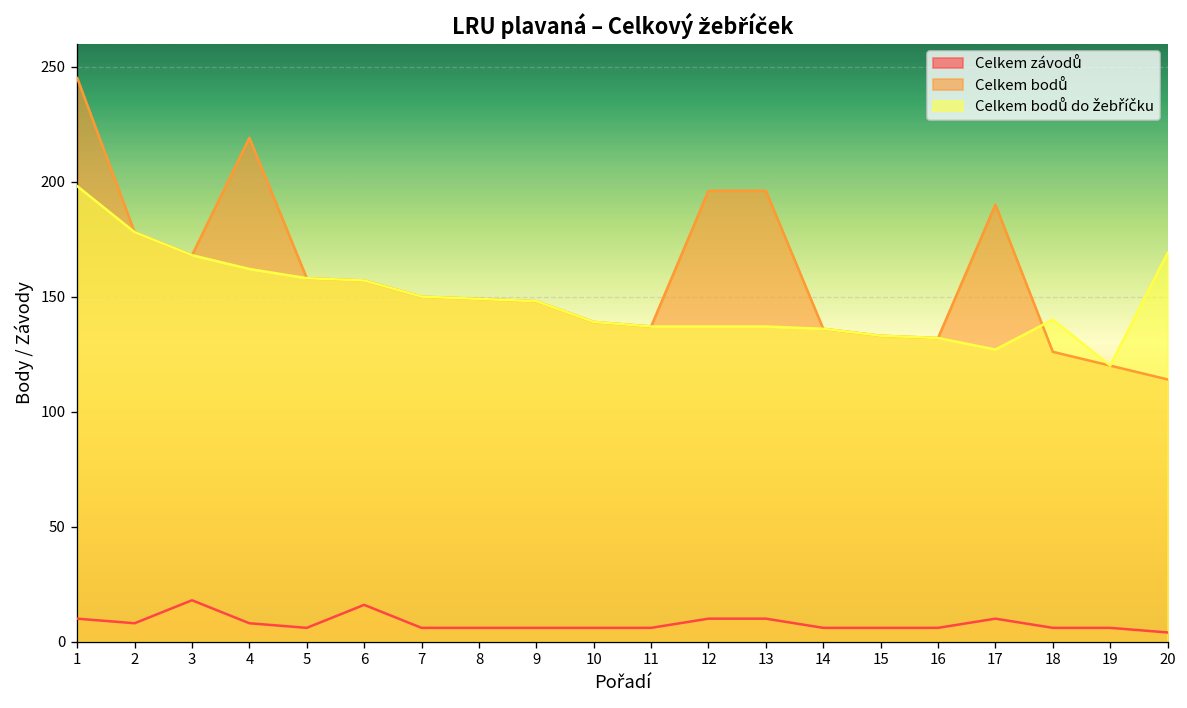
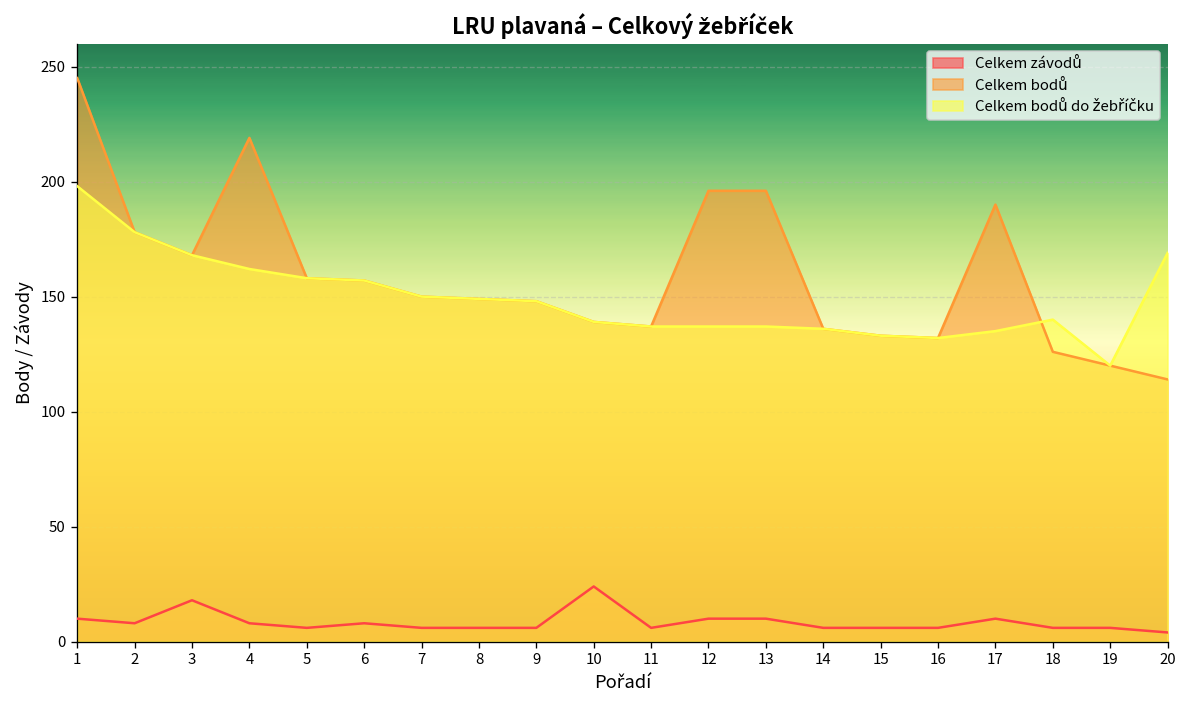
Celkem závodů, 6: 16 -> 8
Celkem závodů, 10: 6 -> 24
Celkem bodů do žebříčku, 17: 127 -> 135
